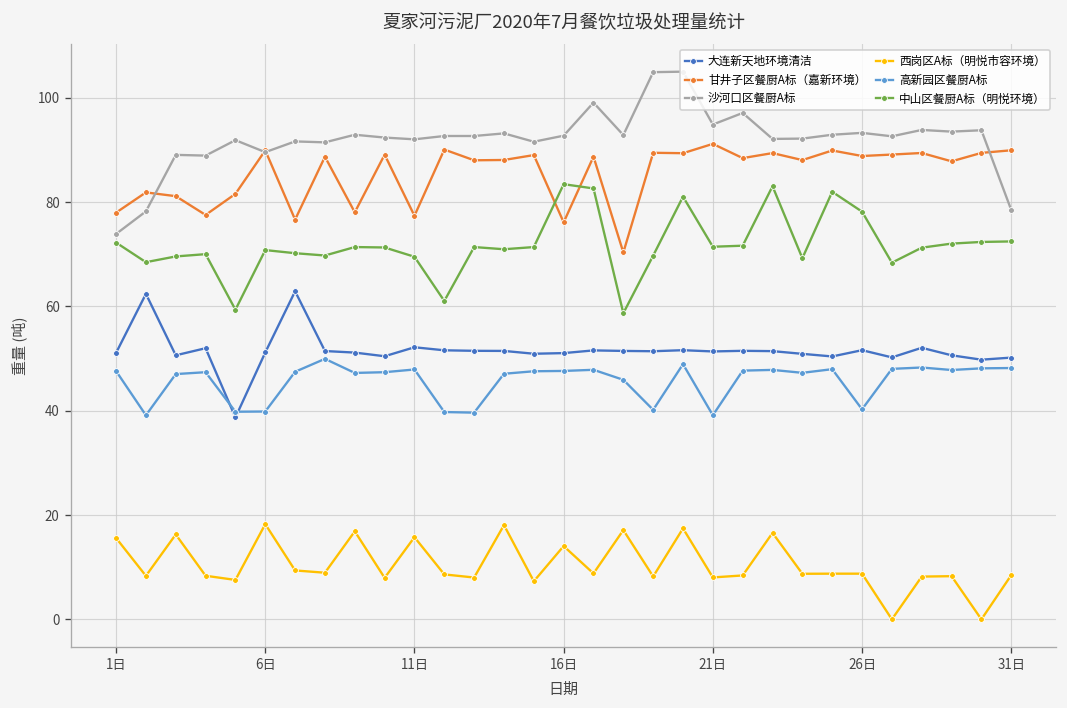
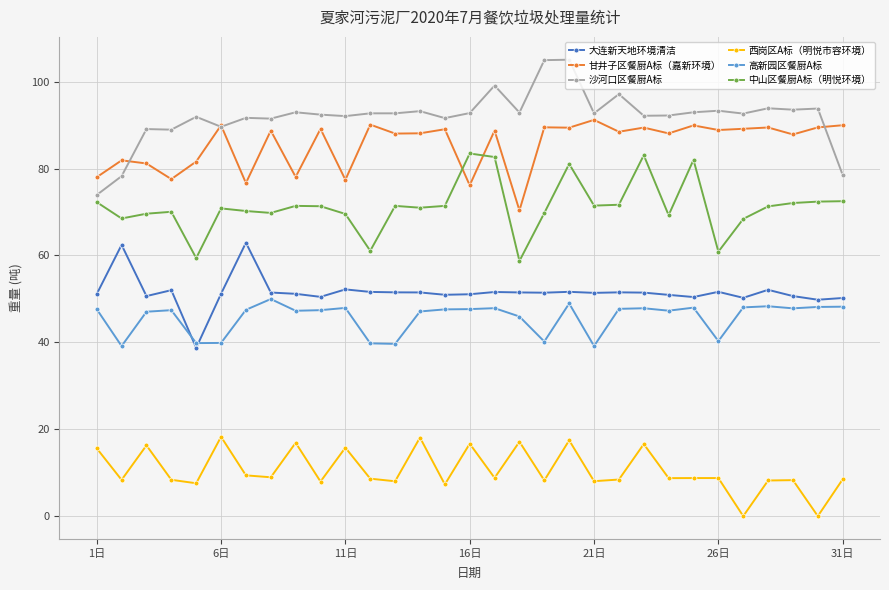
西岗区A标（明悦市容环境）, 16日: 14 -> 17
沙河口区餐厨A标, 21日: 95 -> 93
中山区餐厨A标（明悦环境）, 26日: 78 -> 61
